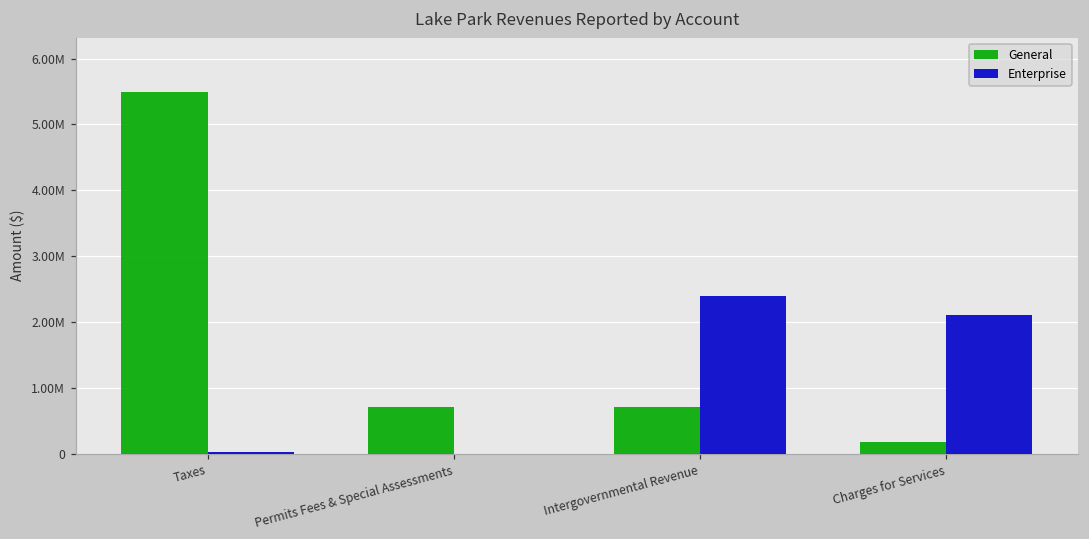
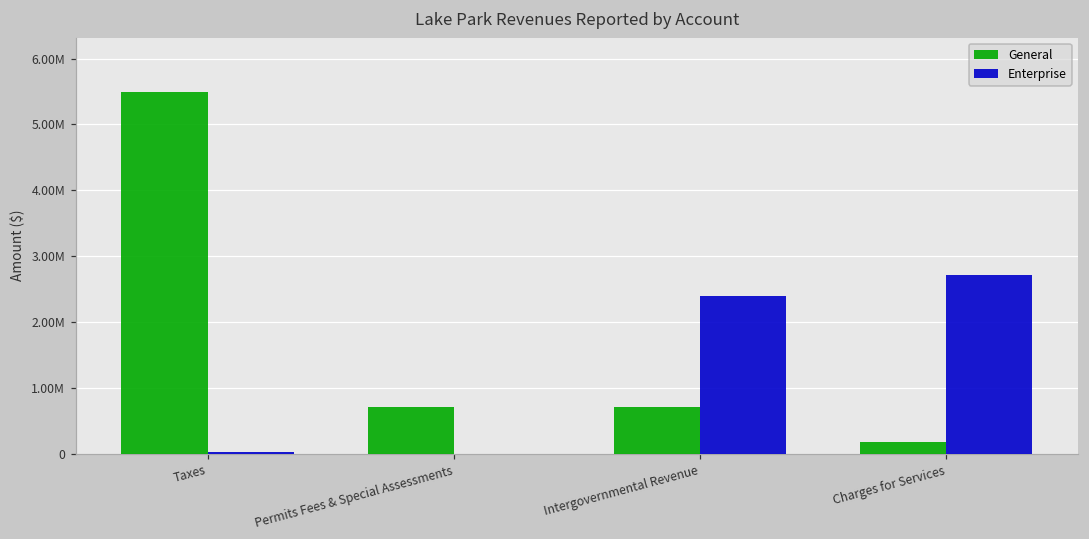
Enterprise, Charges for Services: 2100000 -> 2700000
